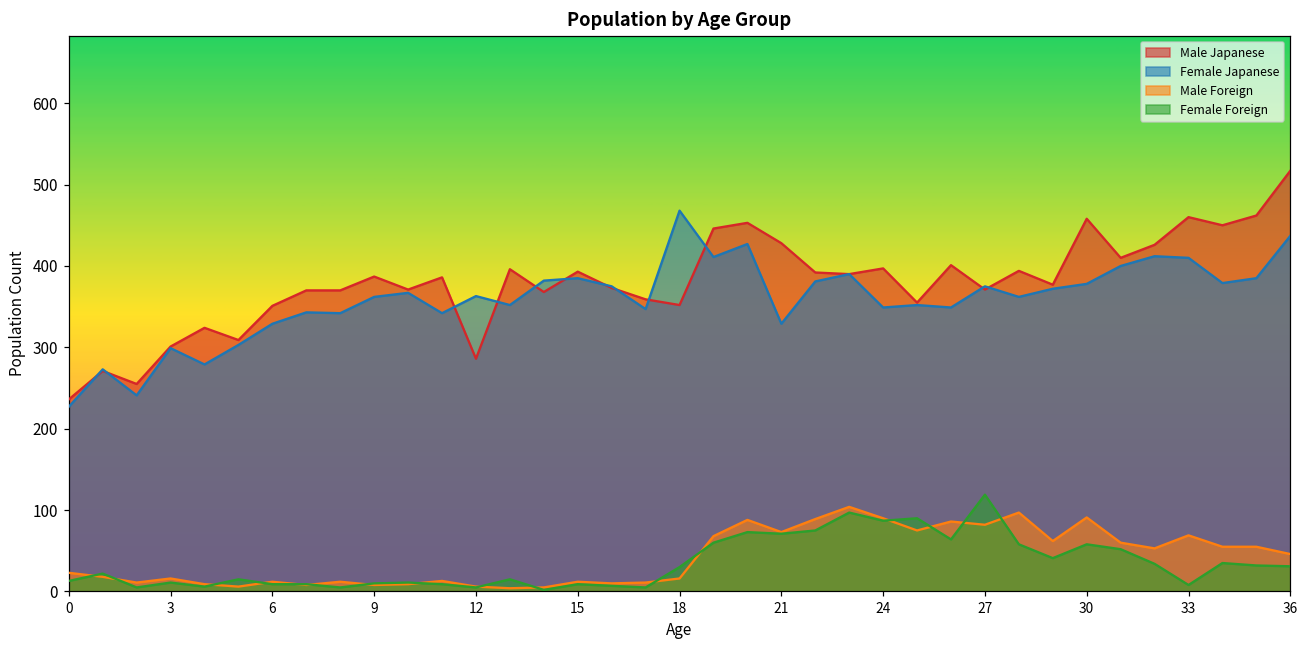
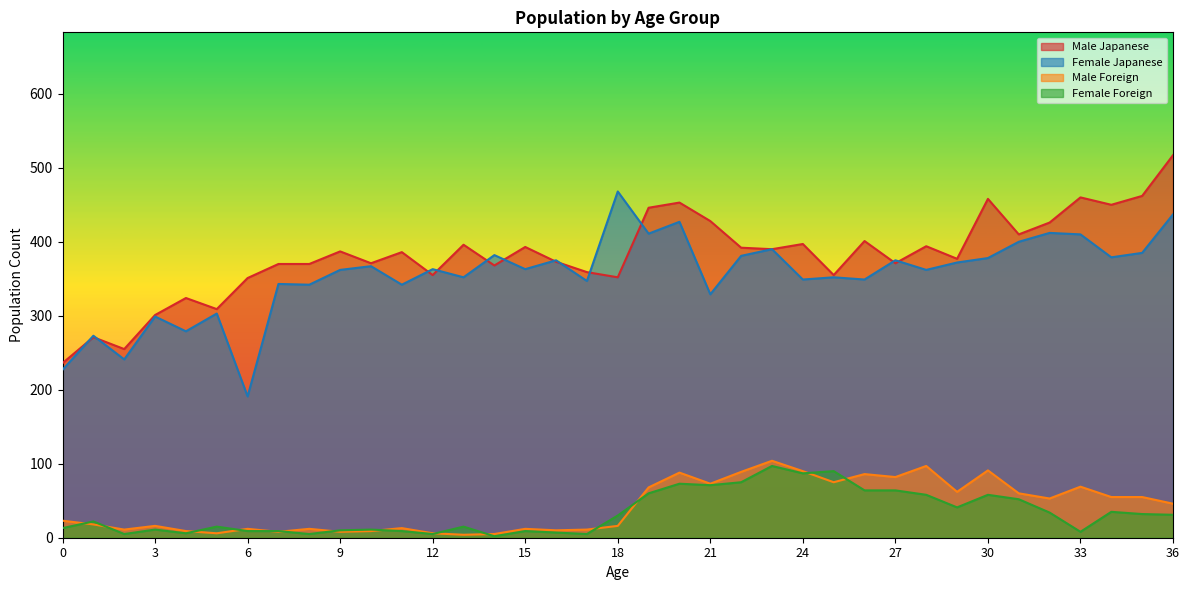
Female Japanese, 6: 330 -> 190
Male Japanese, 12: 290 -> 360
Female Japanese, 15: 390 -> 360
Female Foreign, 27: 120 -> 60
